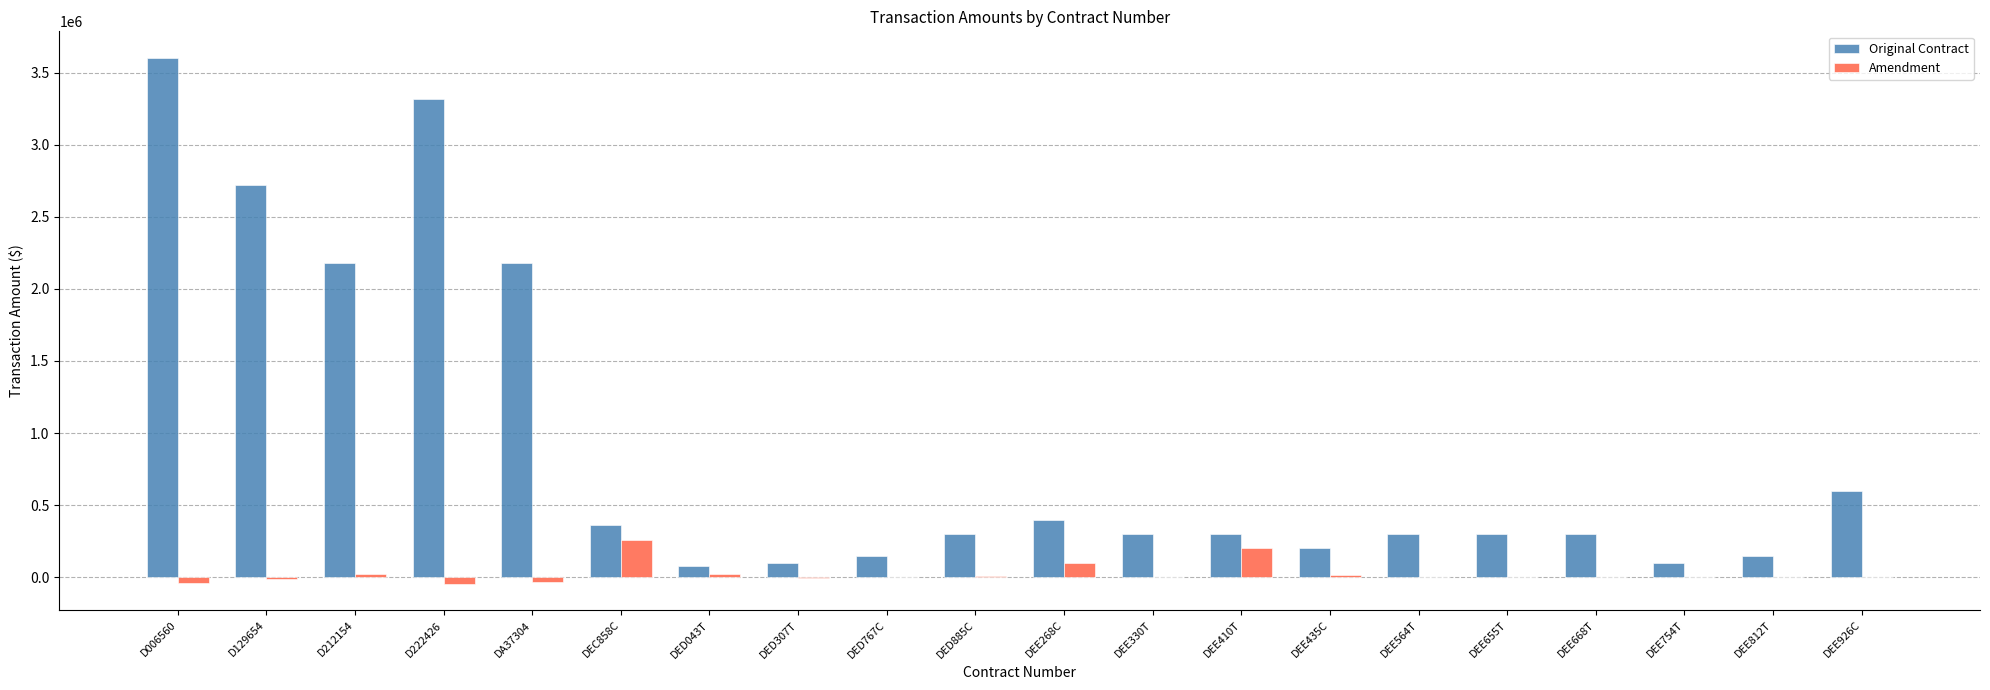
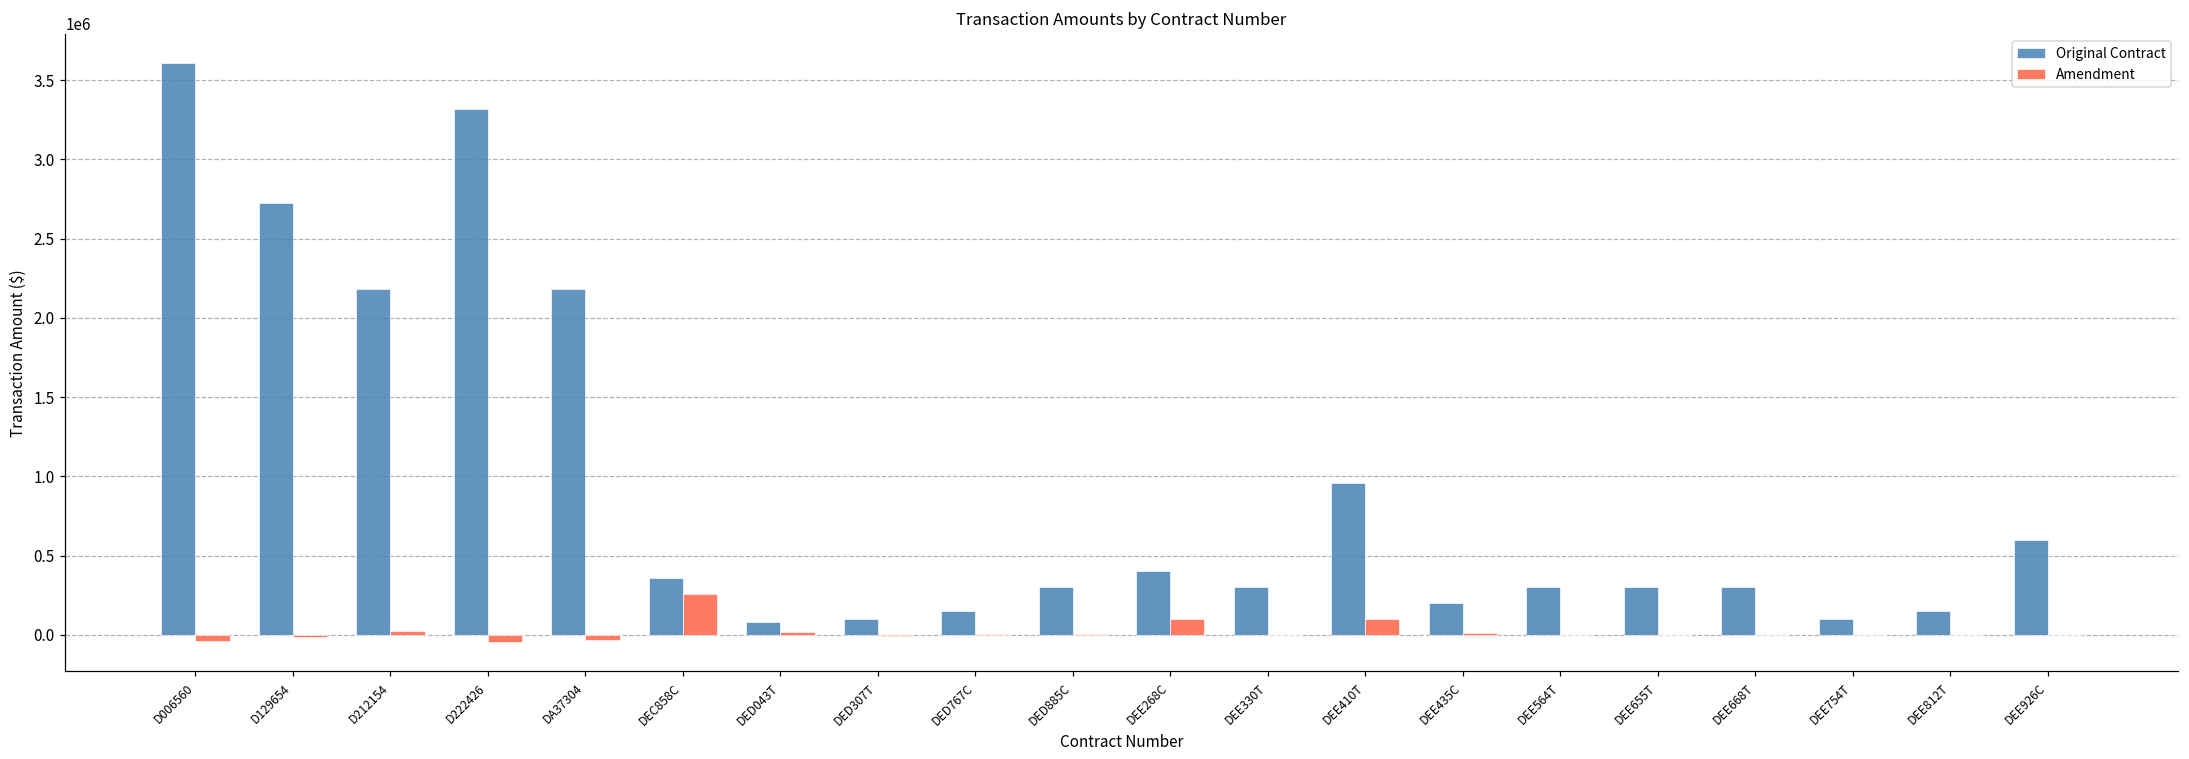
Original Contract, DEE410T: 300000 -> 960000
Amendment, DEE410T: 200000 -> 100000
